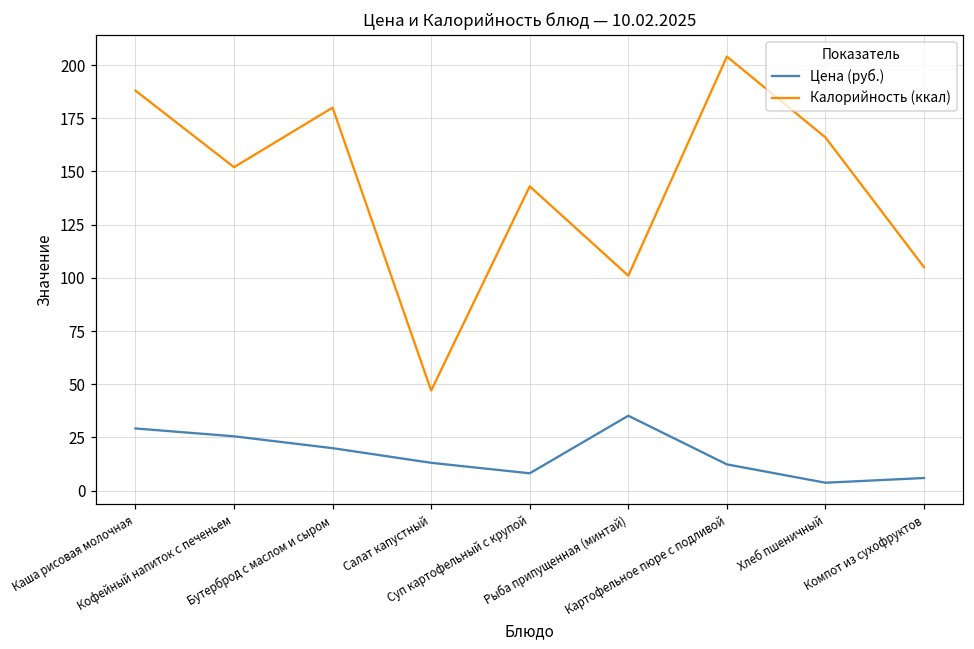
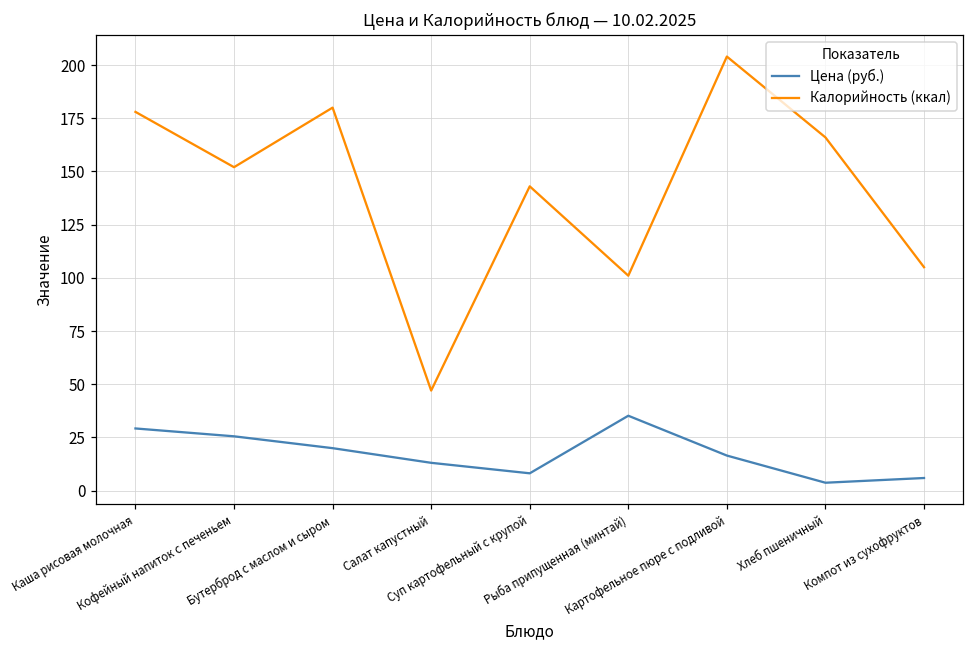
Калорийность (ккал), Каша рисовая молочная: 188 -> 178
Цена (руб.), Картофельное пюре с подливой: 12 -> 16
